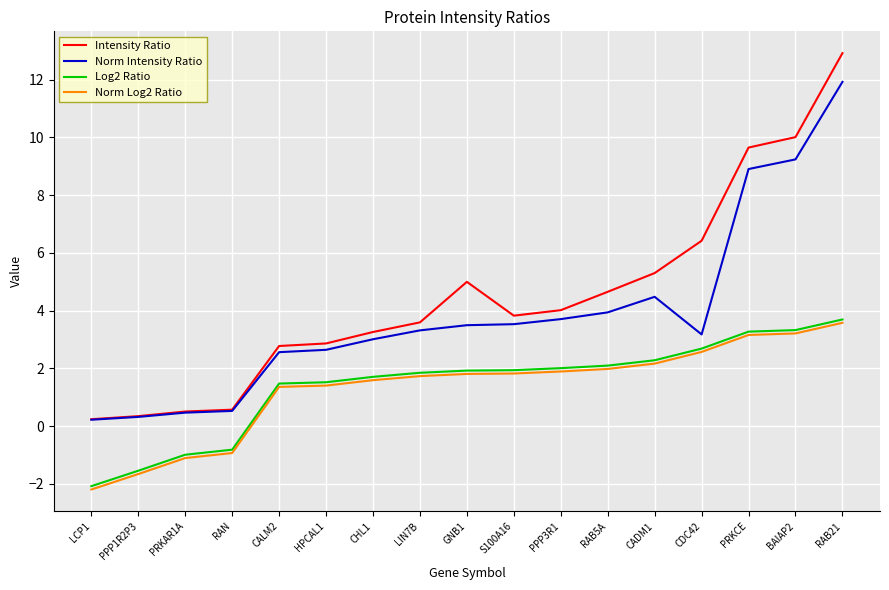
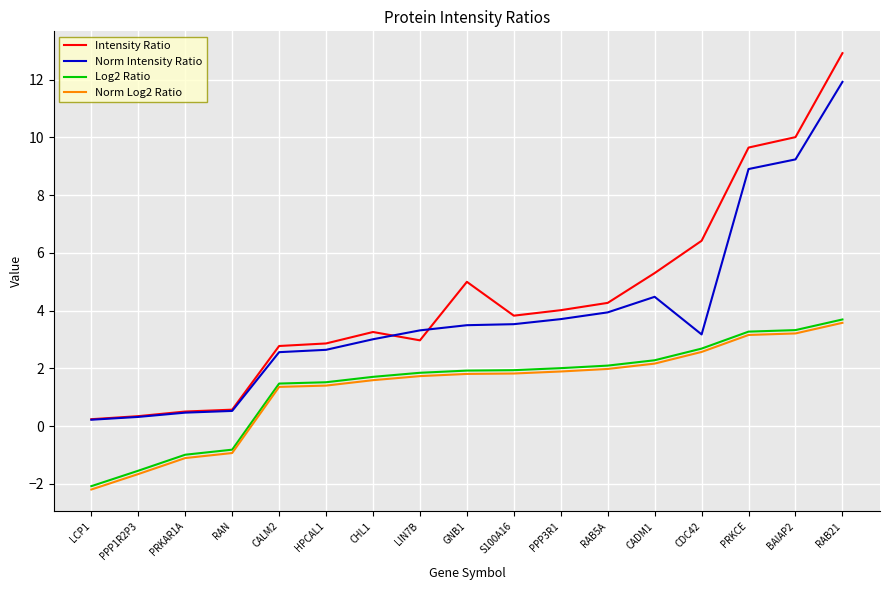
Intensity Ratio, LIN7B: 3.6 -> 3.0
Intensity Ratio, RAB5A: 4.6 -> 4.3
